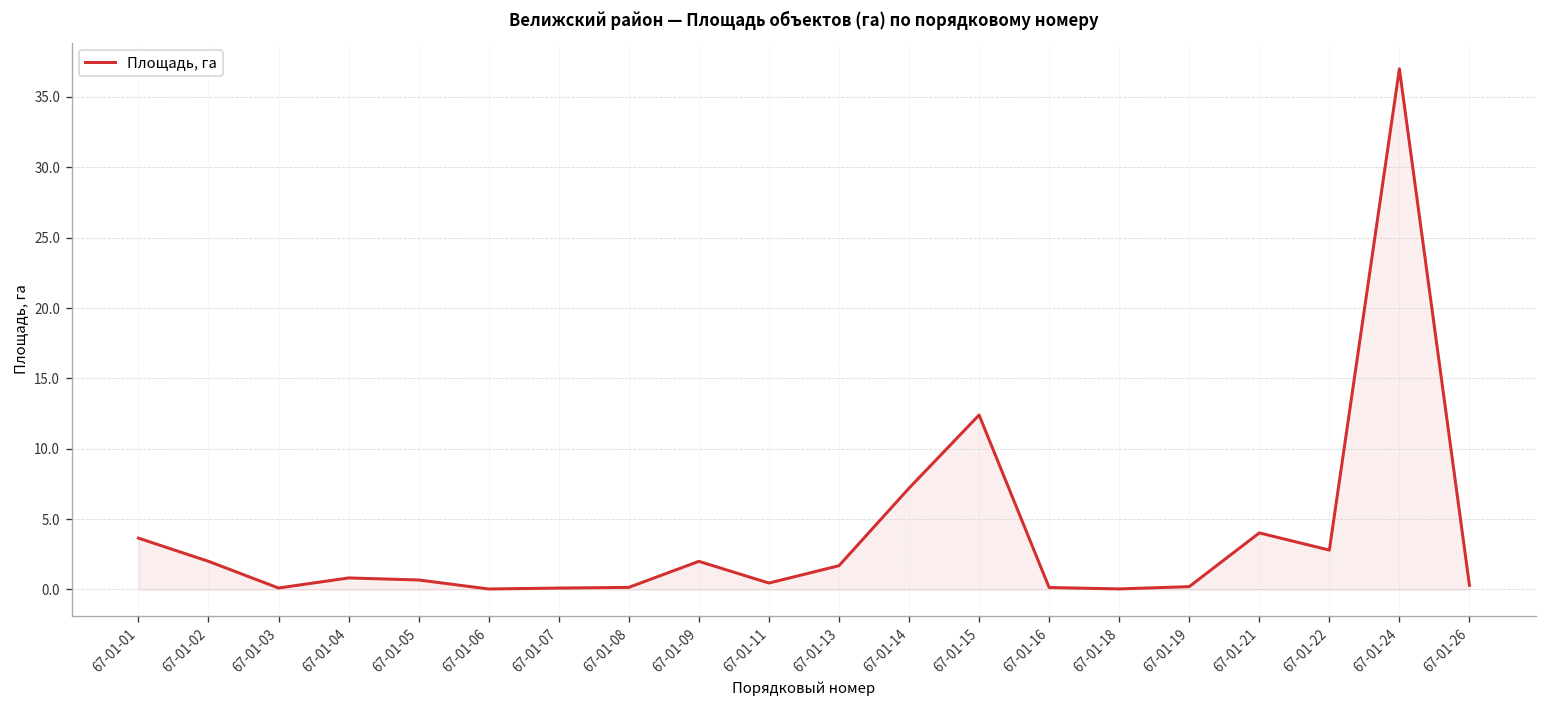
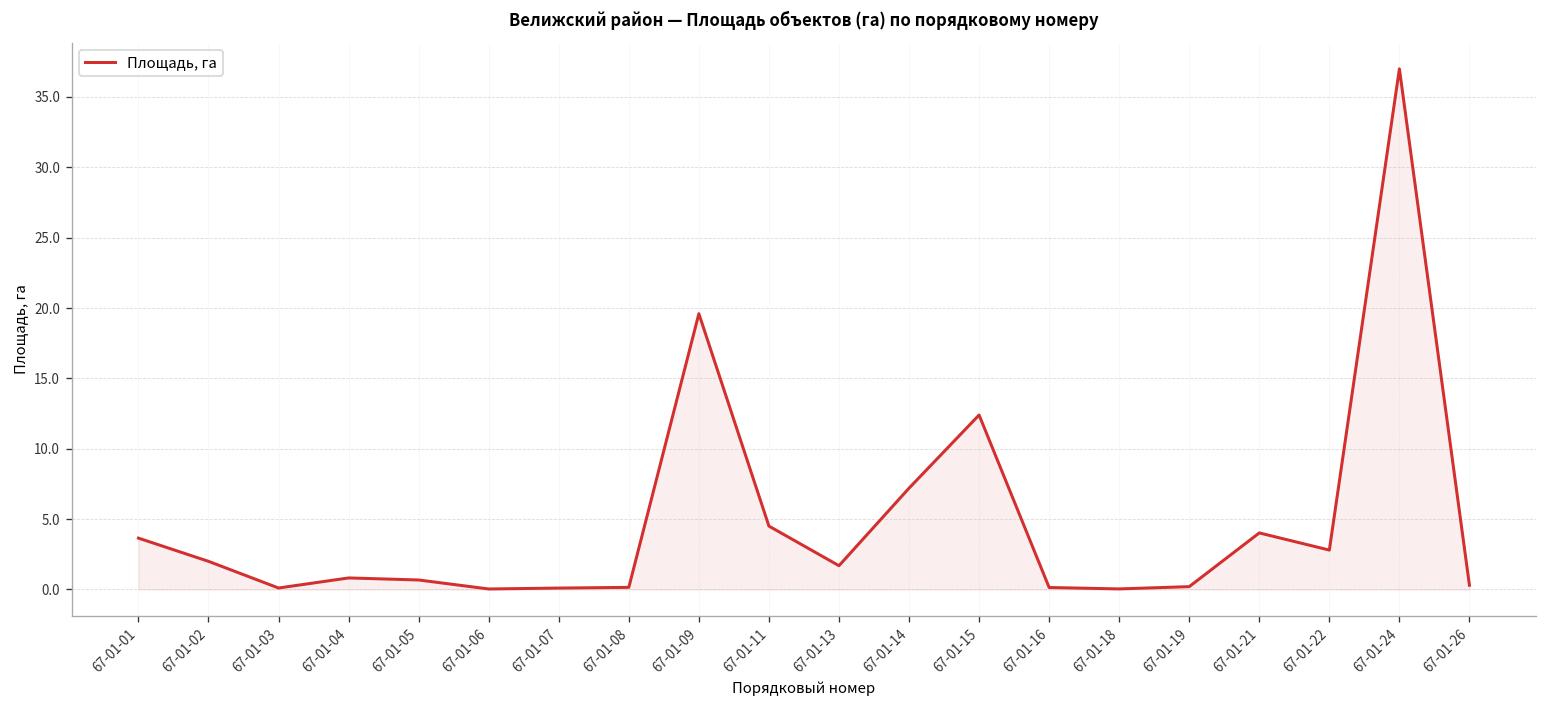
67-01-09: 2.0 -> 19.6
67-01-11: 0.5 -> 4.5
